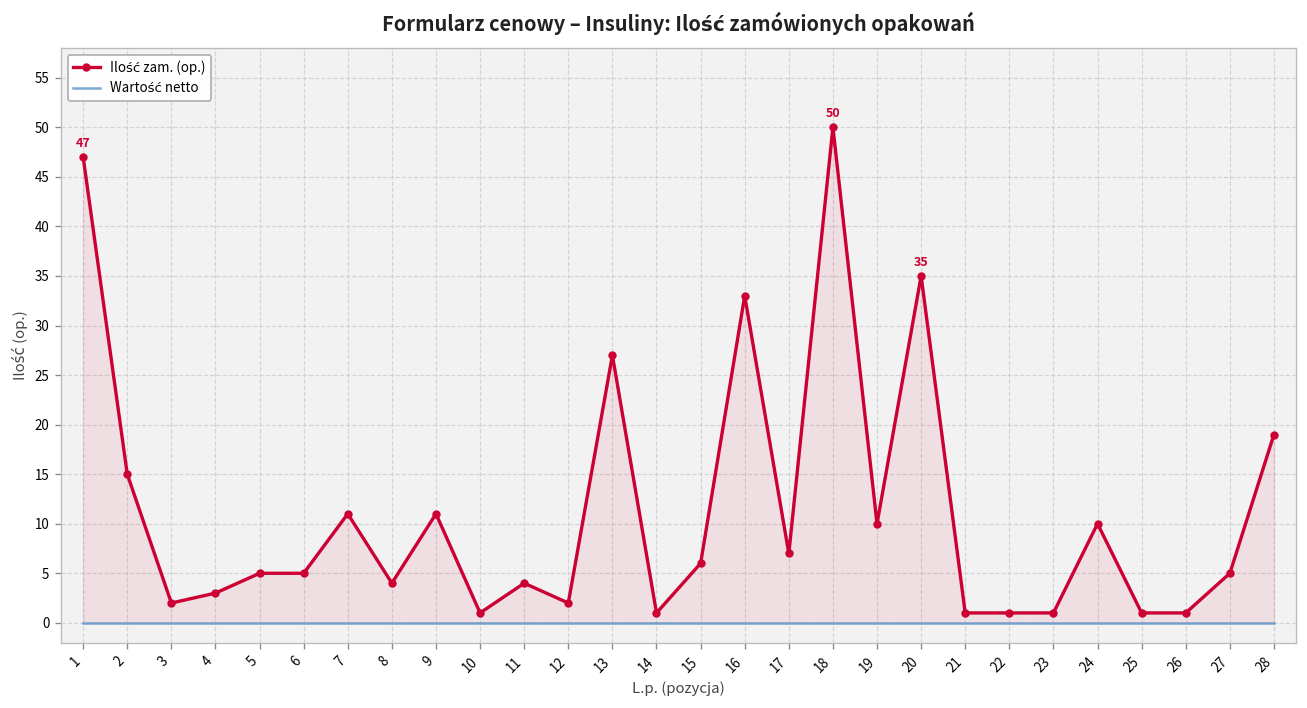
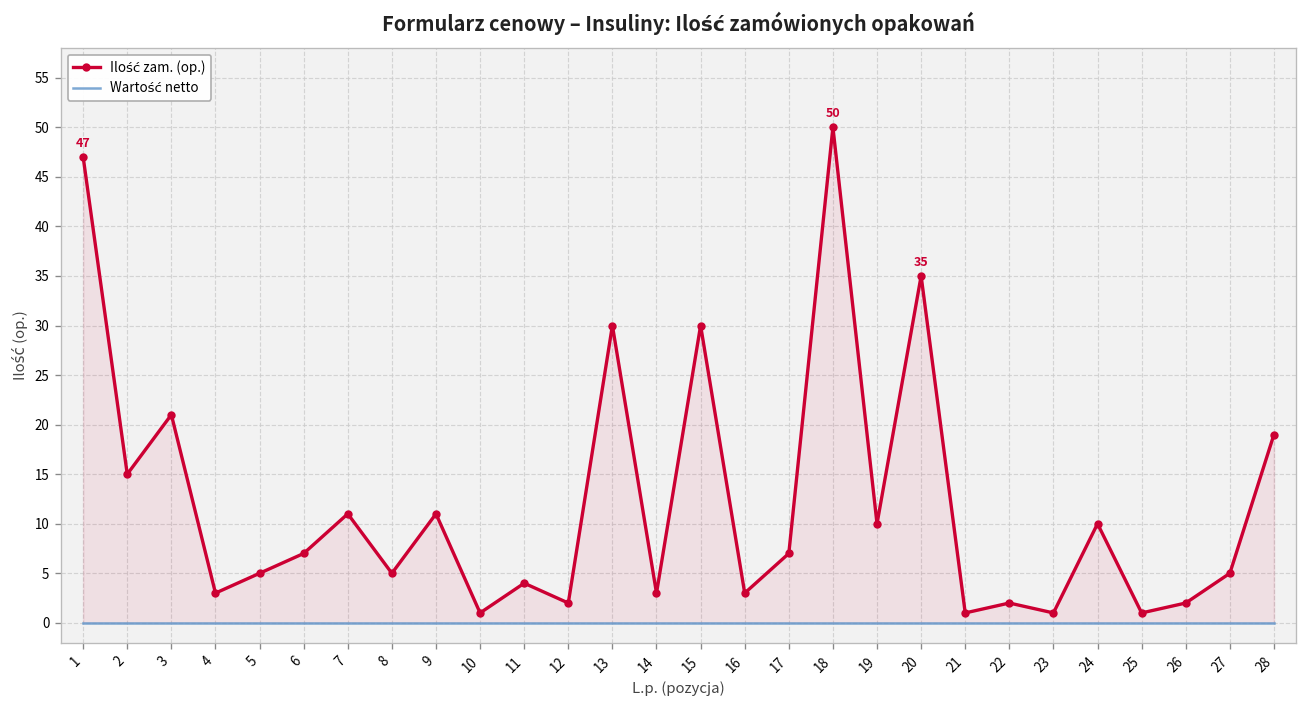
Ilość zam. (op.), 3: 2 -> 21
Ilość zam. (op.), 6: 5 -> 7
Ilość zam. (op.), 8: 4 -> 5
Ilość zam. (op.), 13: 27 -> 30
Ilość zam. (op.), 14: 1 -> 3
Ilość zam. (op.), 15: 6 -> 30
Ilość zam. (op.), 16: 33 -> 3
Ilość zam. (op.), 22: 1 -> 2
Ilość zam. (op.), 26: 1 -> 2
